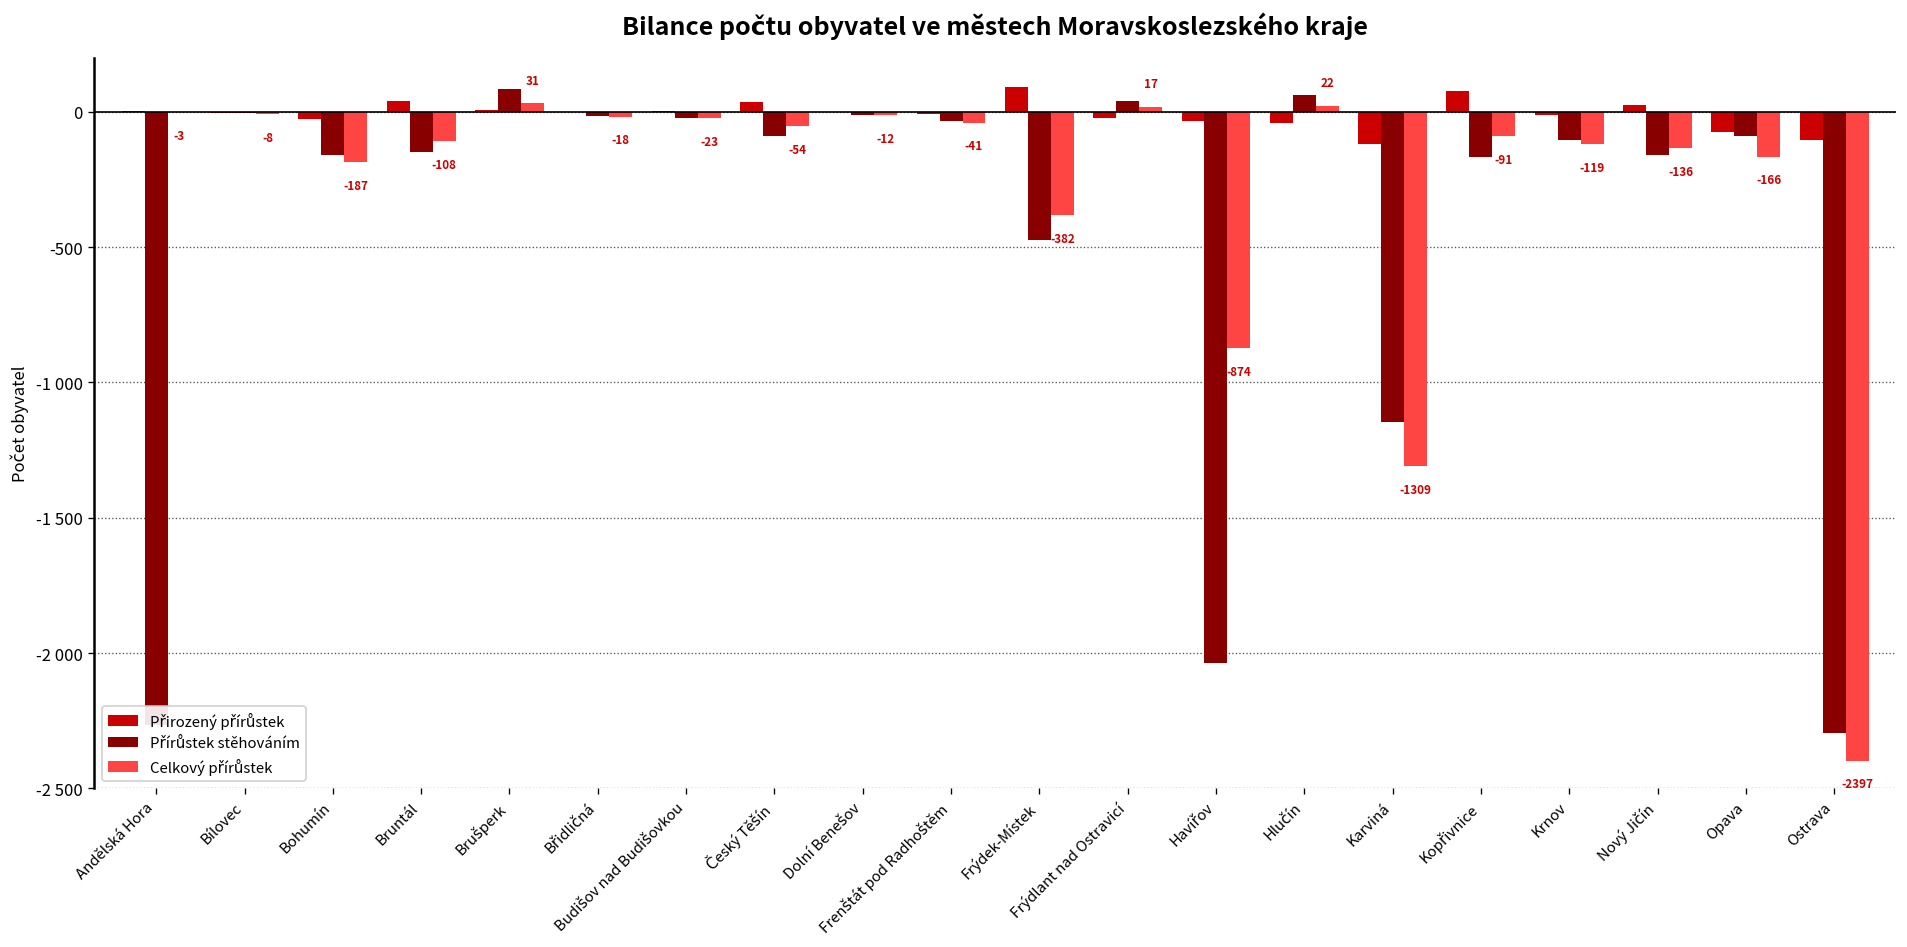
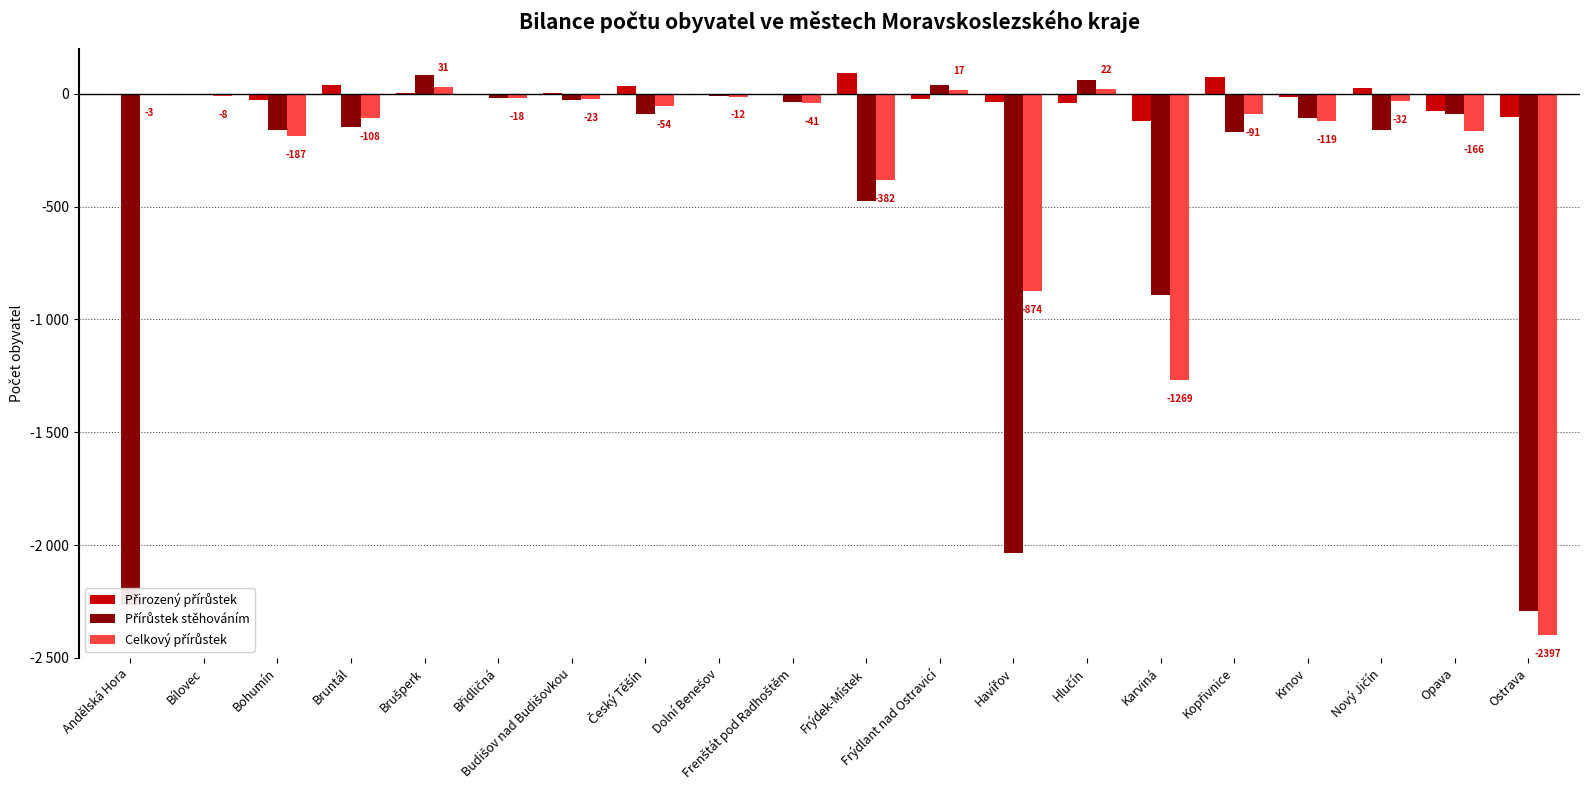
Přírůstek stěhováním, Karviná: -1150 -> -890
Celkový přírůstek, Karviná: -1309 -> -1269
Celkový přírůstek, Nový Jičín: -136 -> -32
